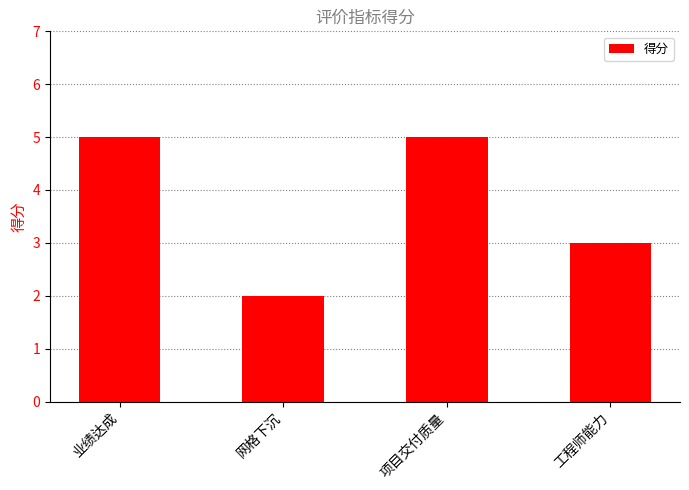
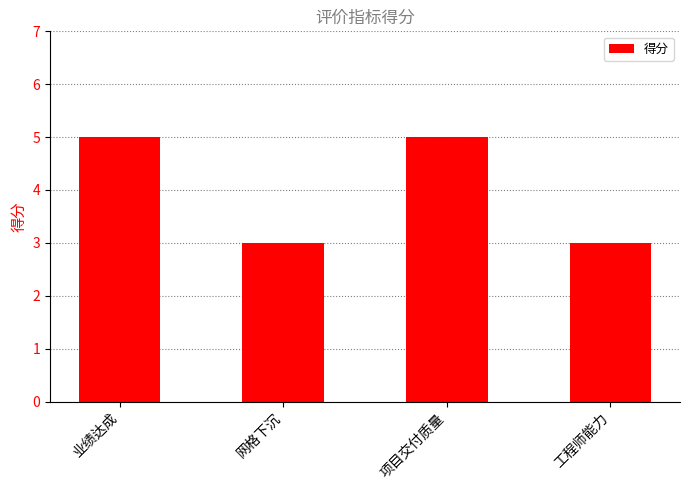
网格下沉: 2 -> 3
